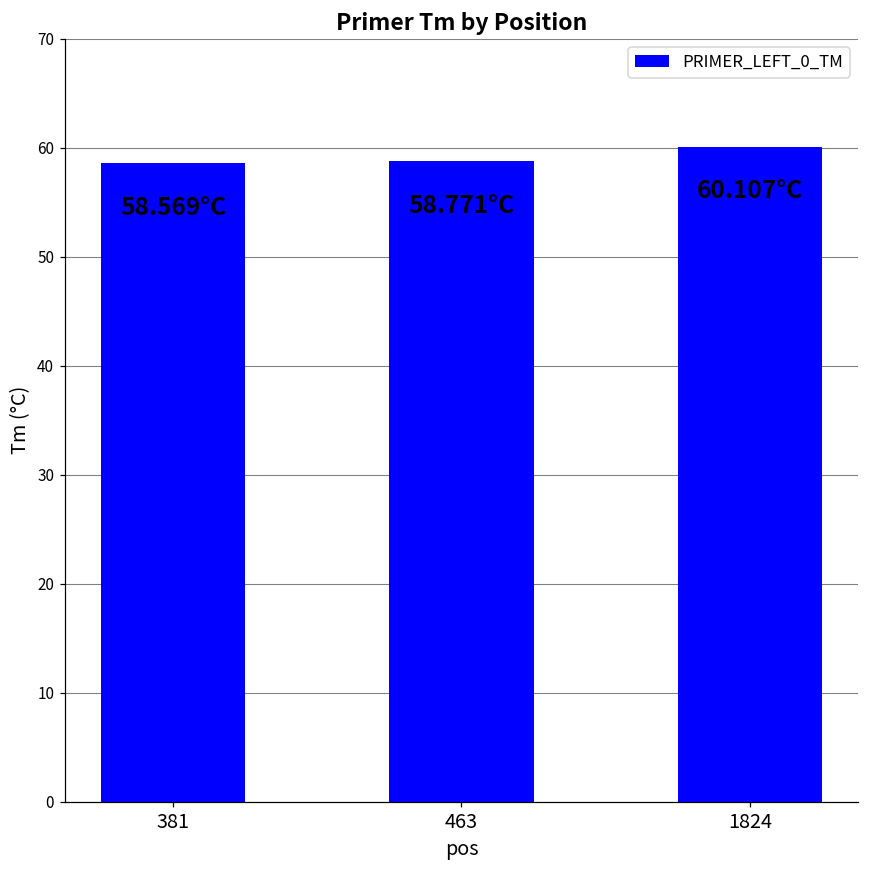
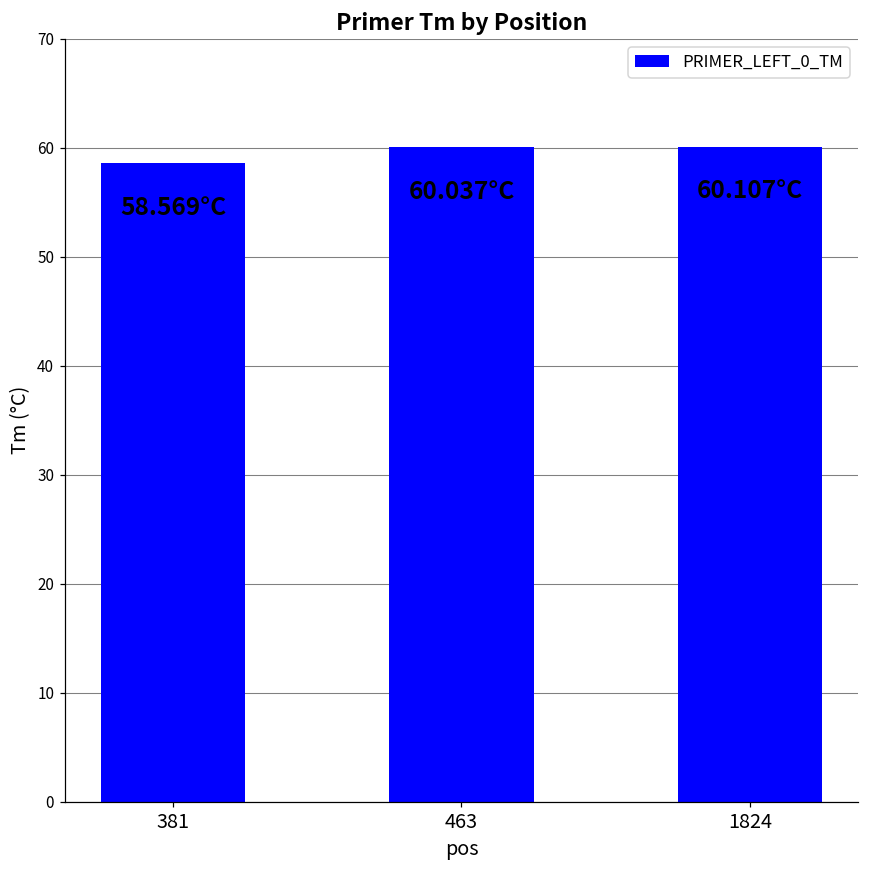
463: 58.771°C -> 60.037°C
